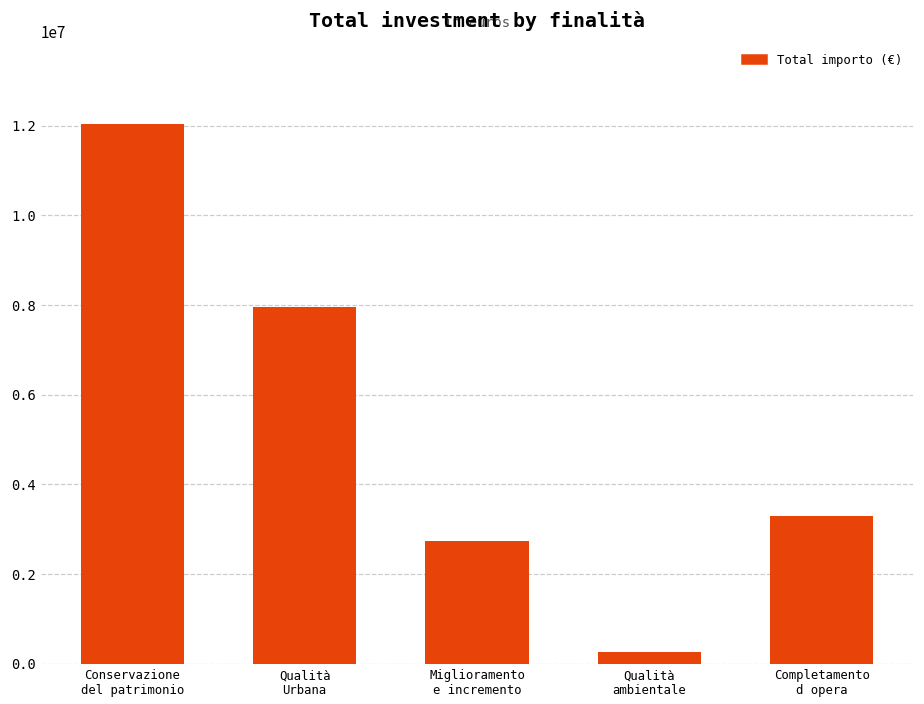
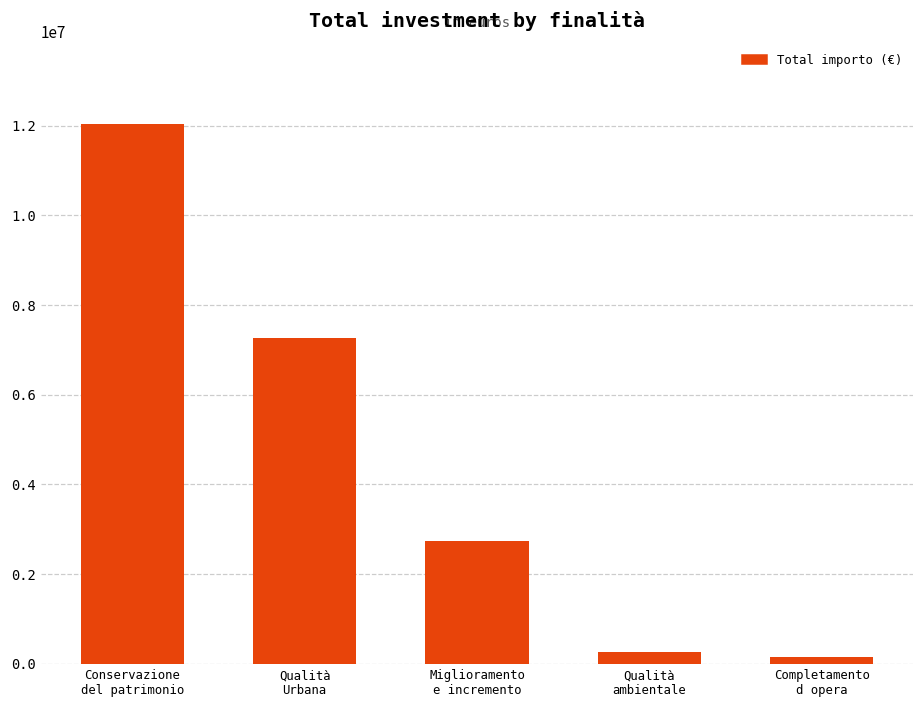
Qualità Urbana: 8000000 -> 7300000
Completamento d opera: 3300000 -> 200000
